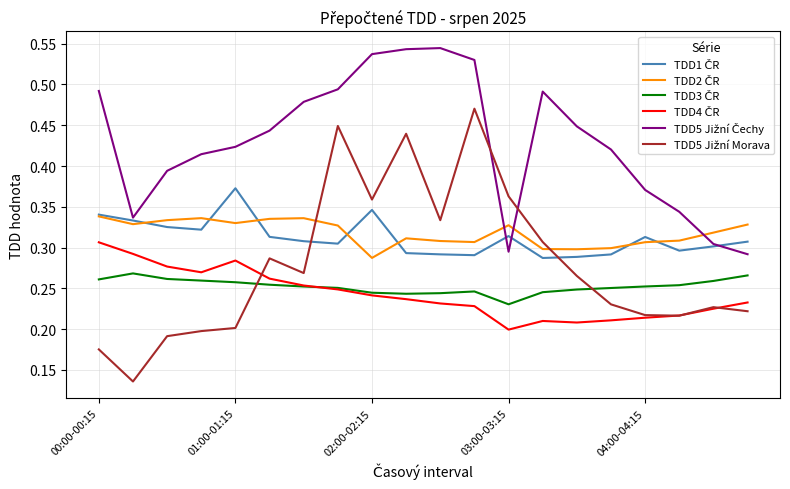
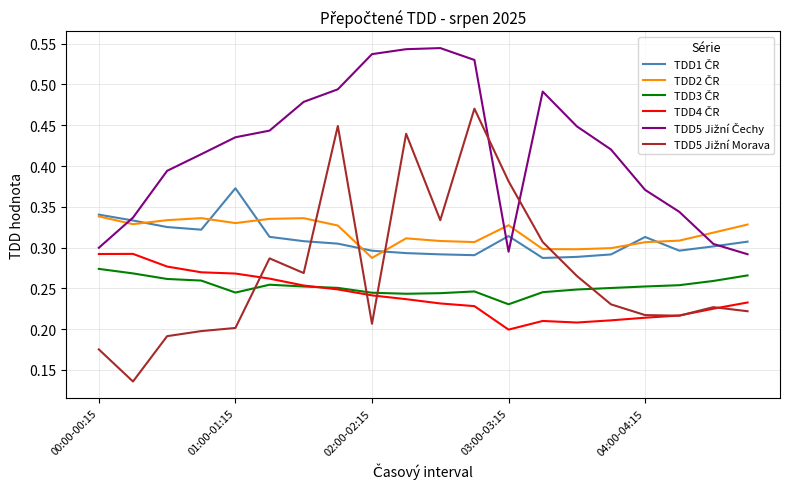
TDD3 ČR, 00:00-00:15: 0.26 -> 0.27
TDD4 ČR, 00:00-00:15: 0.31 -> 0.29
TDD5 Jižní Čechy, 00:00-00:15: 0.49 -> 0.30
TDD3 ČR, 01:00-01:15: 0.26 -> 0.24
TDD4 ČR, 01:00-01:15: 0.28 -> 0.27
TDD5 Jižní Čechy, 01:00-01:15: 0.42 -> 0.44
TDD1 ČR, 02:00-02:15: 0.35 -> 0.30
TDD5 Jižní Morava, 02:00-02:15: 0.36 -> 0.21
TDD5 Jižní Morava, 03:00-03:15: 0.36 -> 0.38
